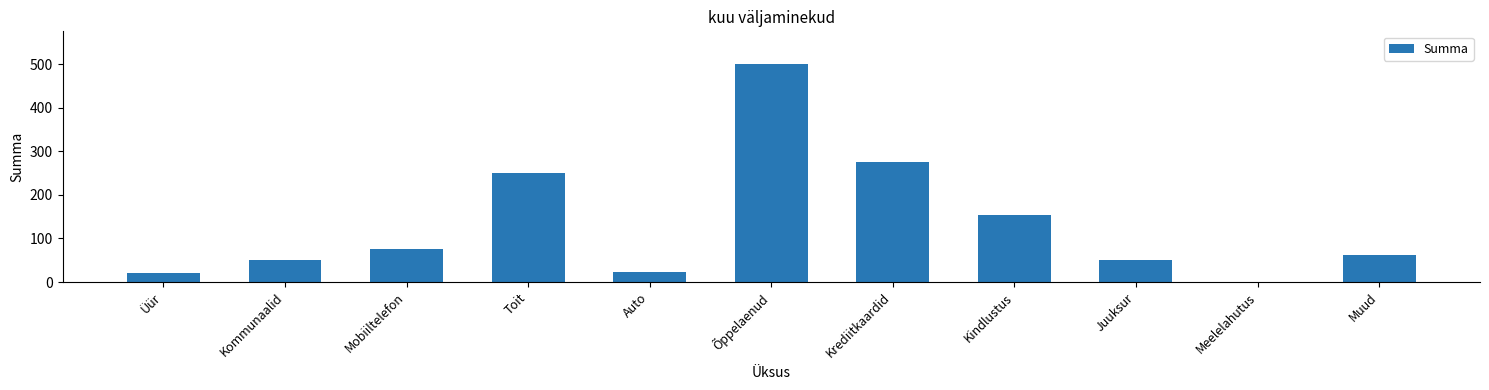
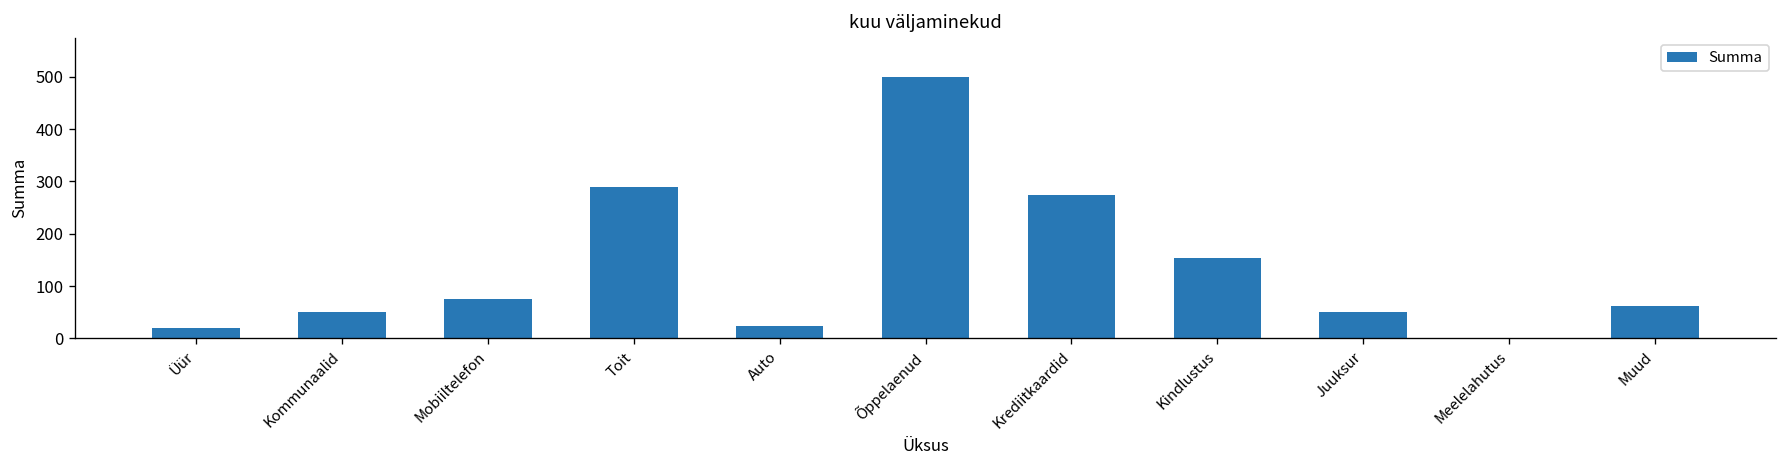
Toit: 250 -> 290
